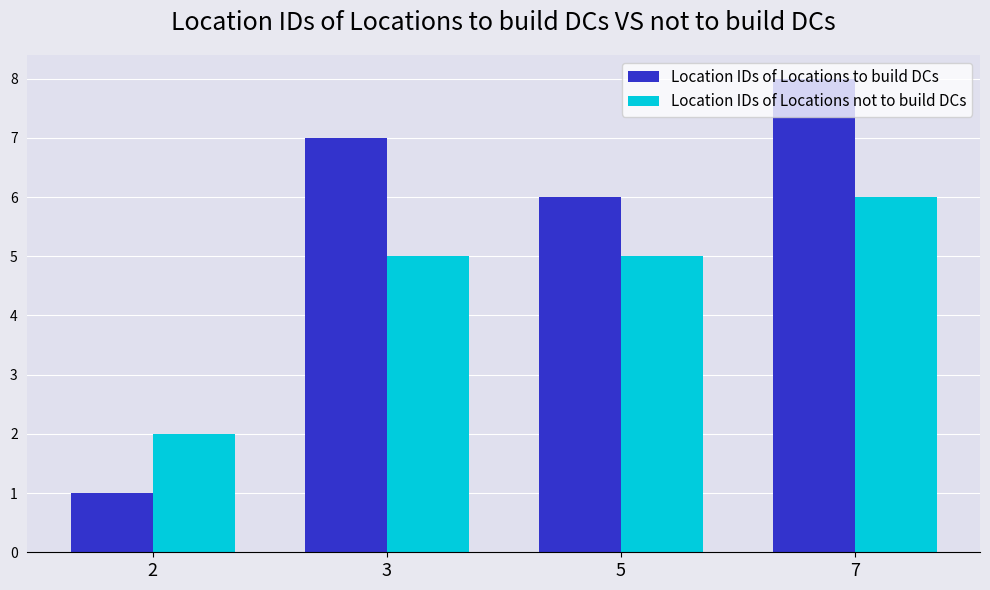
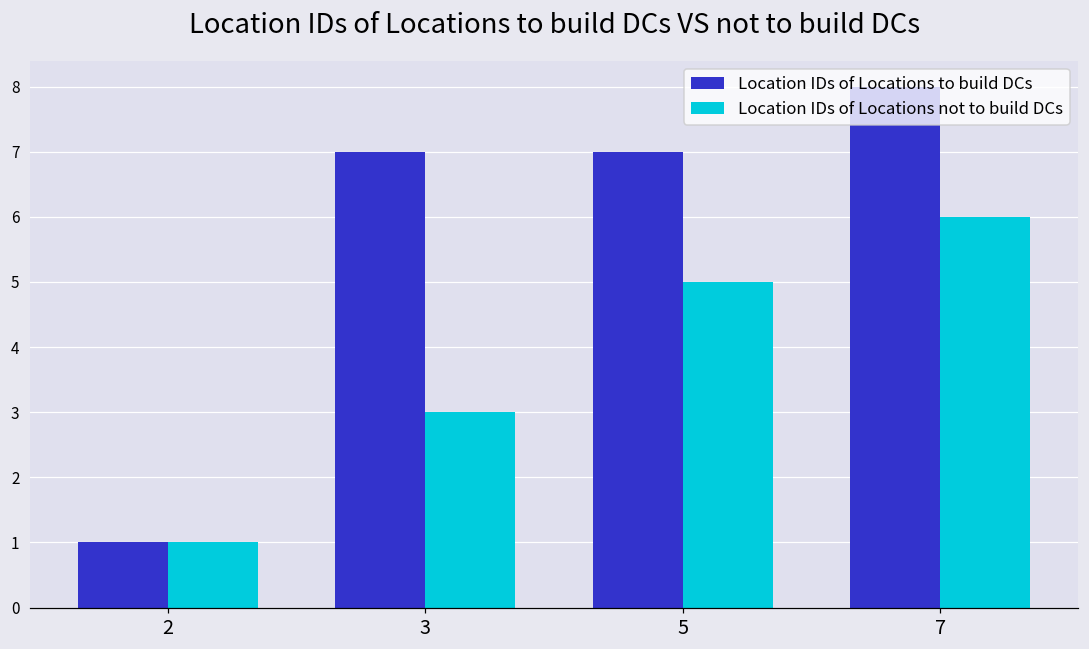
Location IDs of Locations not to build DCs, 2: 2 -> 1
Location IDs of Locations not to build DCs, 3: 5 -> 3
Location IDs of Locations to build DCs, 5: 6 -> 7
